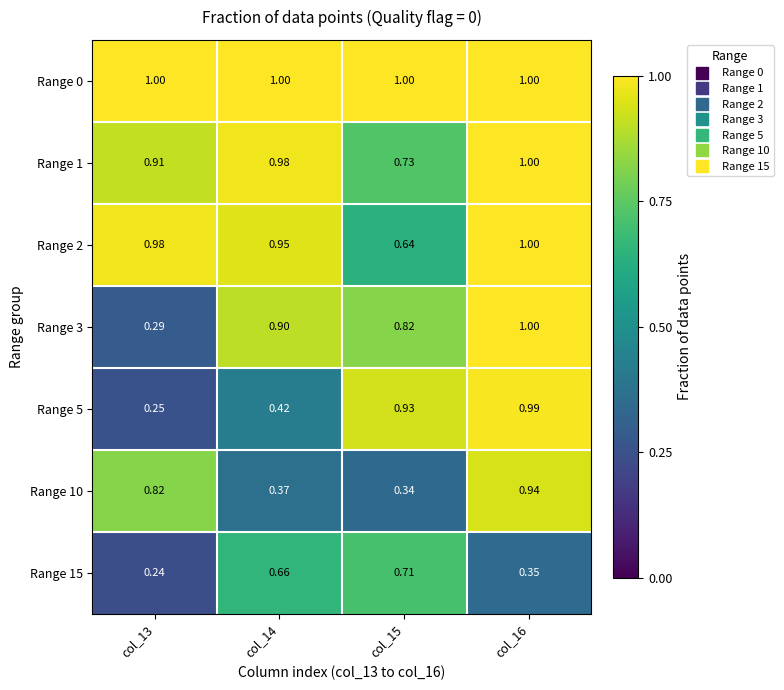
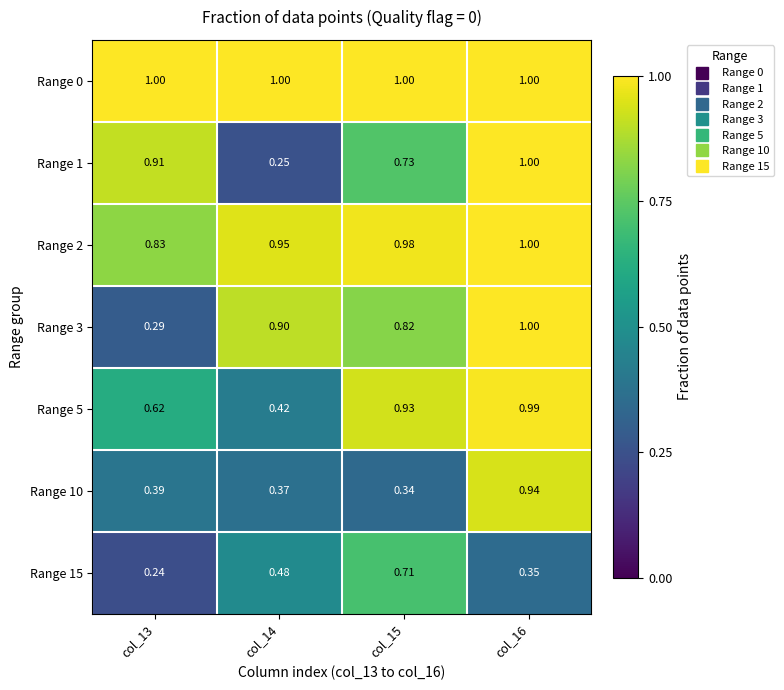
Range 1, col_14: 0.98 -> 0.25
Range 2, col_13: 0.98 -> 0.83
Range 2, col_15: 0.64 -> 0.98
Range 5, col_13: 0.25 -> 0.62
Range 10, col_13: 0.82 -> 0.39
Range 15, col_14: 0.66 -> 0.48
